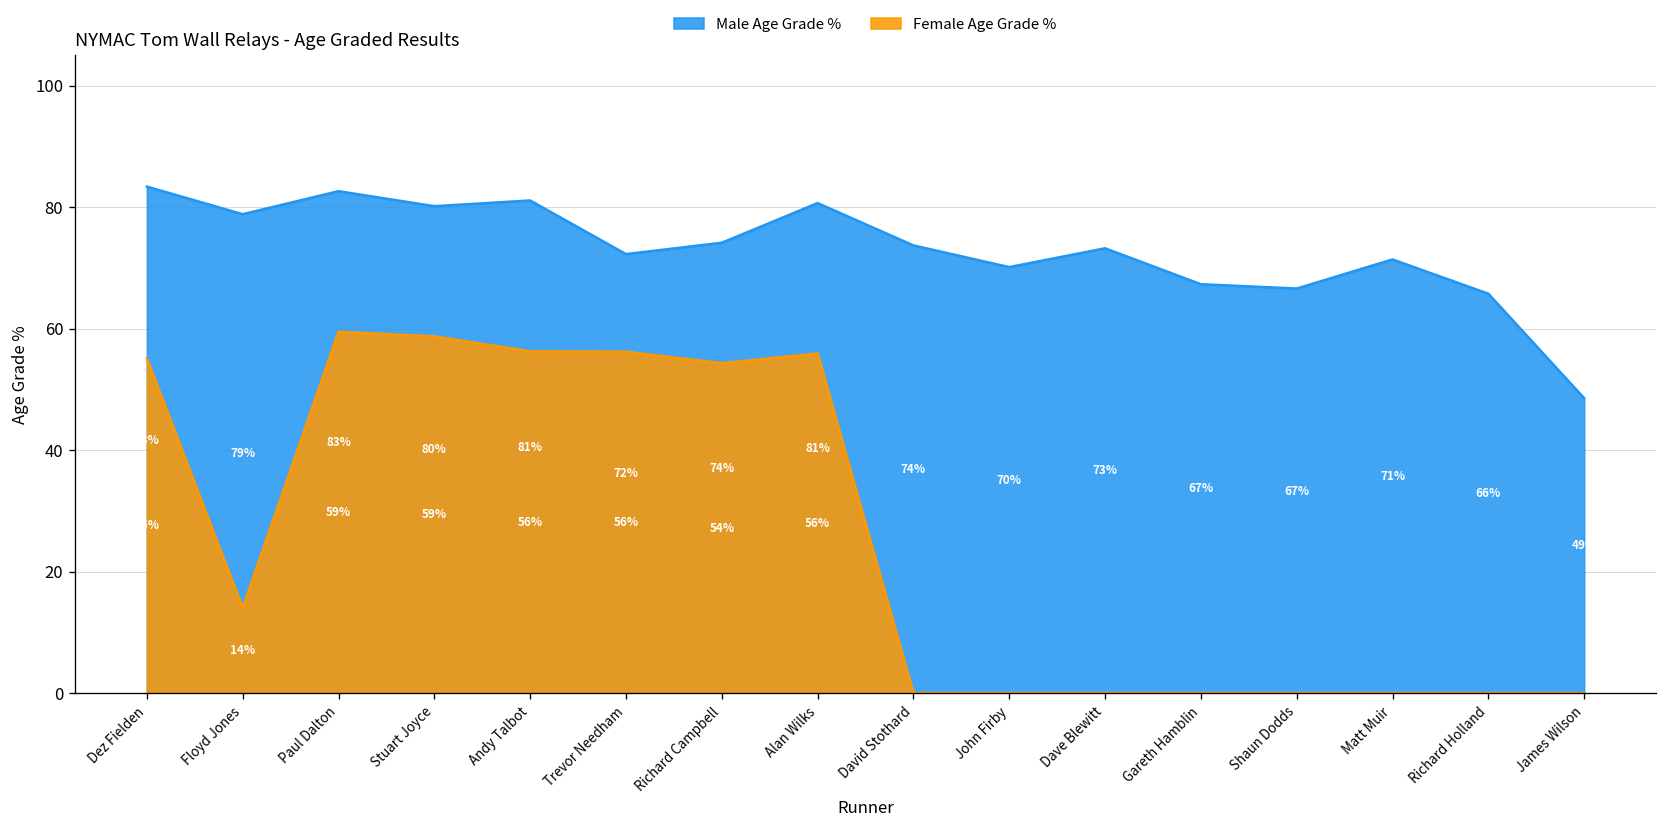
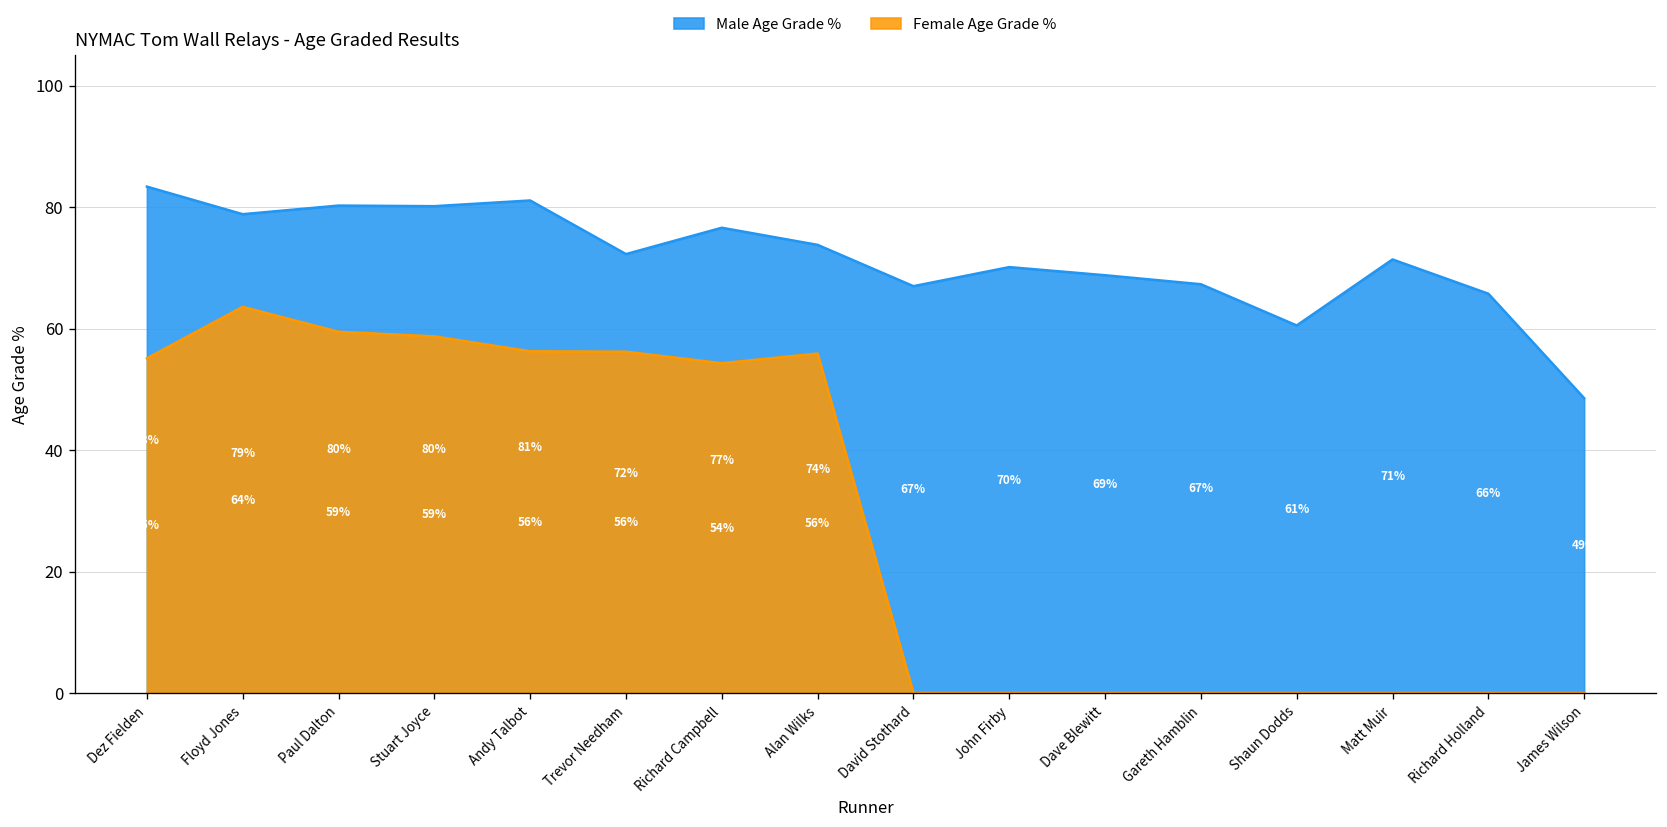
Female Age Grade %, Floyd Jones: 14% -> 64%
Male Age Grade %, Paul Dalton: 83% -> 80%
Male Age Grade %, Richard Campbell: 74% -> 77%
Male Age Grade %, Alan Wilks: 81% -> 74%
Male Age Grade %, David Stothard: 74% -> 67%
Male Age Grade %, Dave Blewitt: 73% -> 69%
Male Age Grade %, Shaun Dodds: 67% -> 61%
